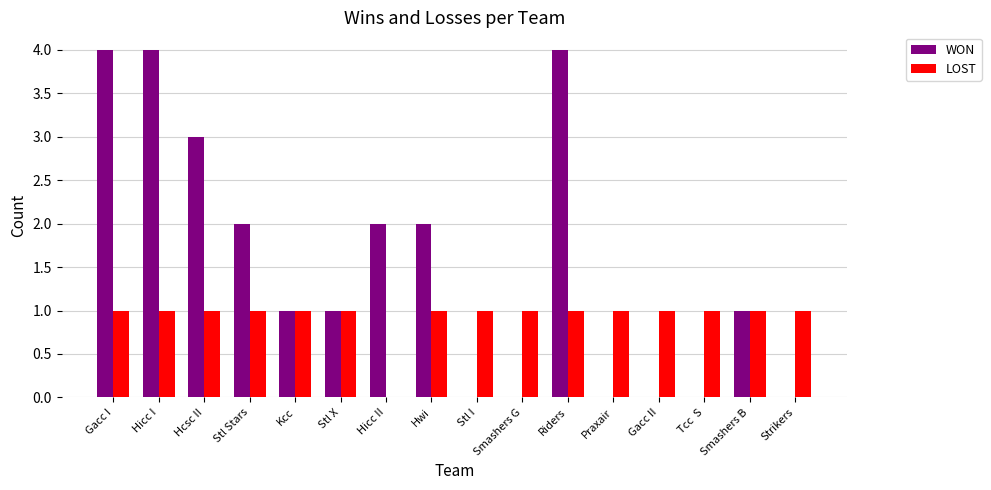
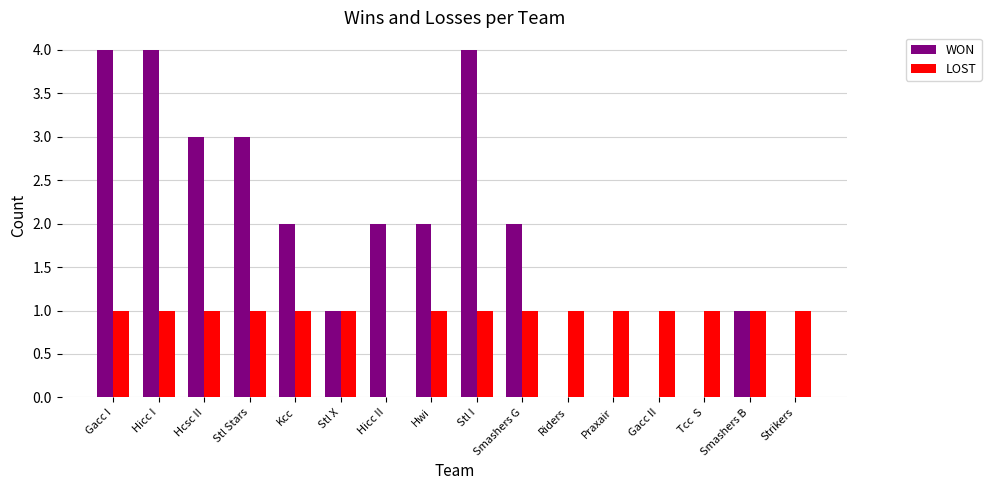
WON, Stl Stars: 2 -> 3
WON, Kcc: 1 -> 2
WON, Stl I: 0 -> 4
WON, Smashers G: 0 -> 2
WON, Riders: 4 -> 0
